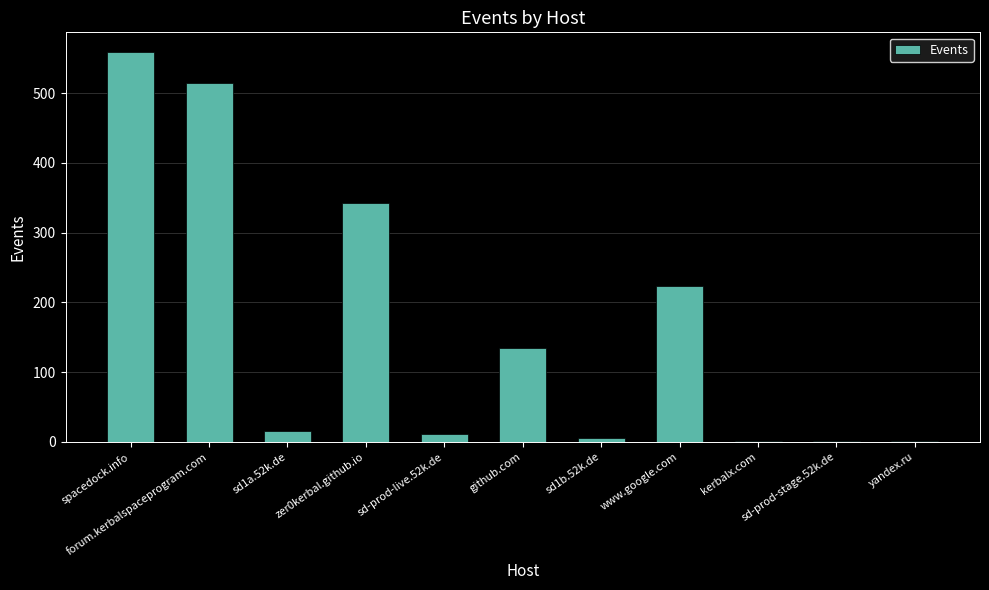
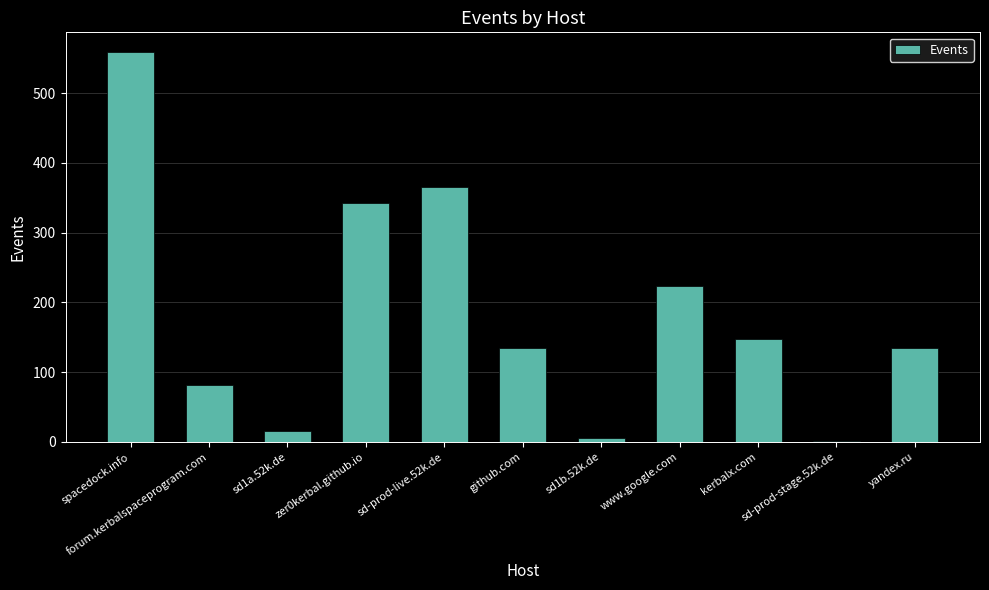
forum.kerbalspaceprogram.com: 510 -> 80
sd-prod-live.52k.de: 10 -> 370
kerbalx.com: 0 -> 150
yandex.ru: 0 -> 130
